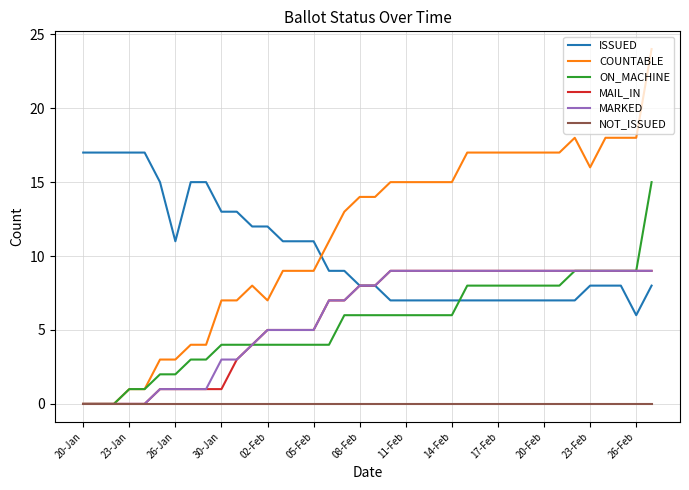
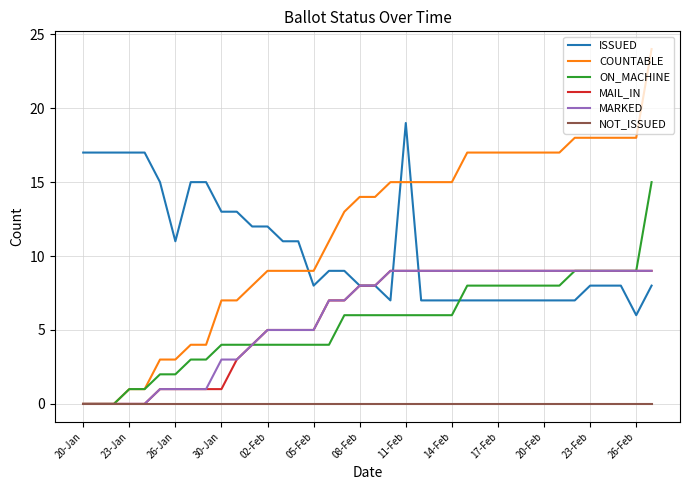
COUNTABLE, 02-Feb: 7 -> 9
ISSUED, 05-Feb: 11 -> 8
ISSUED, 11-Feb: 7 -> 19
COUNTABLE, 23-Feb: 16 -> 18
